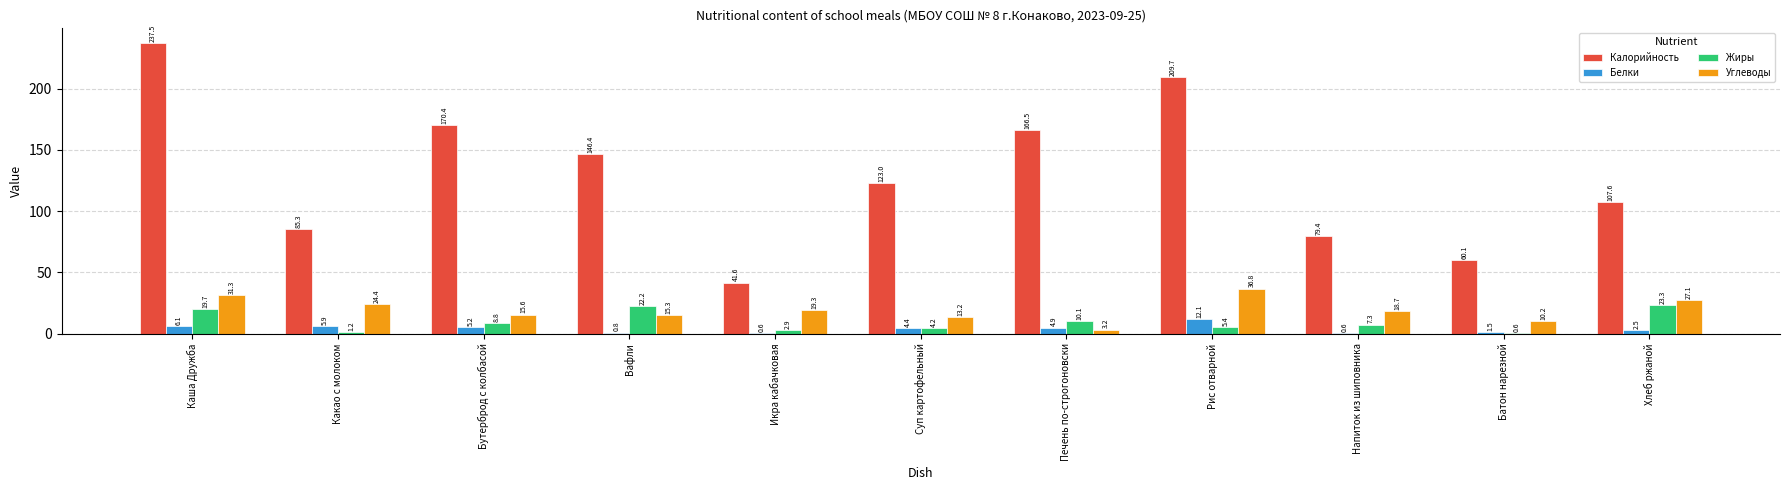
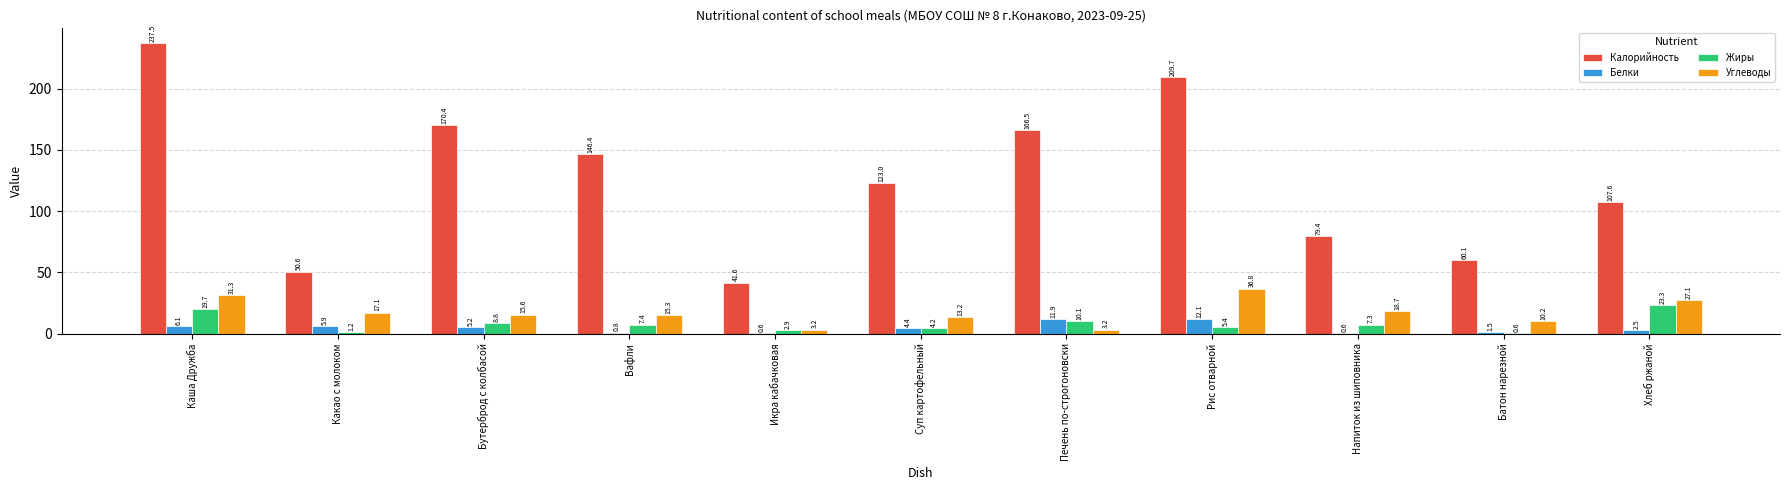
Калорийность, Какао с молоком: 85.3 -> 50.6
Углеводы, Какао с молоком: 24.4 -> 17.1
Жиры, Вафли: 22.2 -> 7.4
Углеводы, Икра кабачковая: 19.3 -> 3.2
Белки, Печень по-строгоновски: 4.9 -> 11.9
